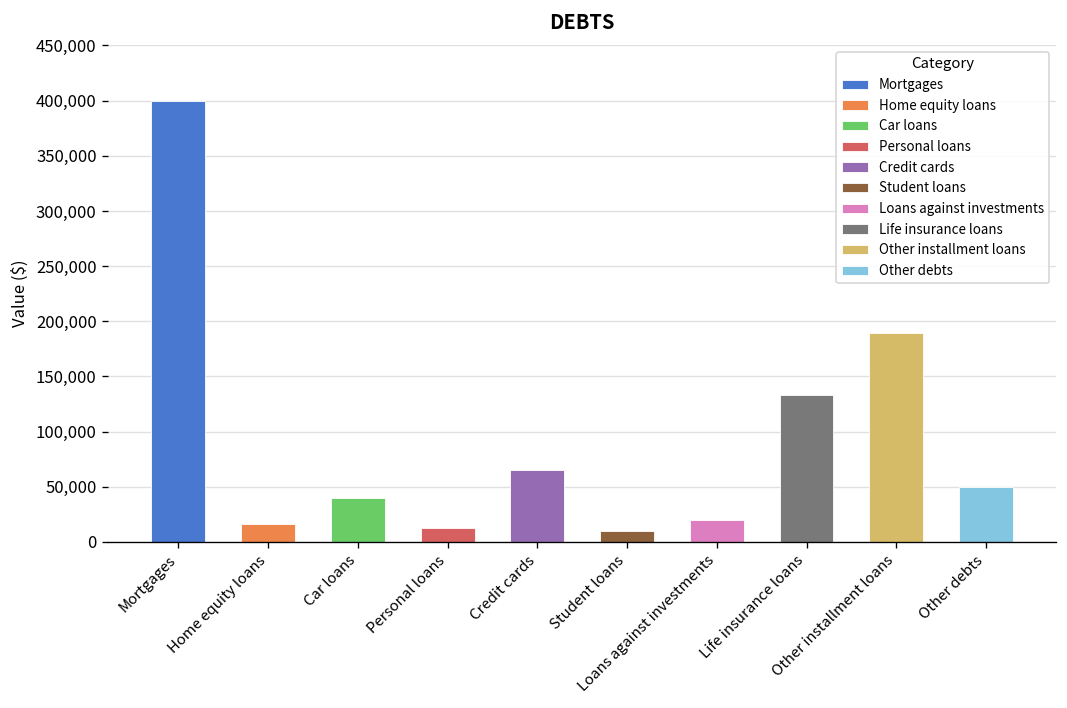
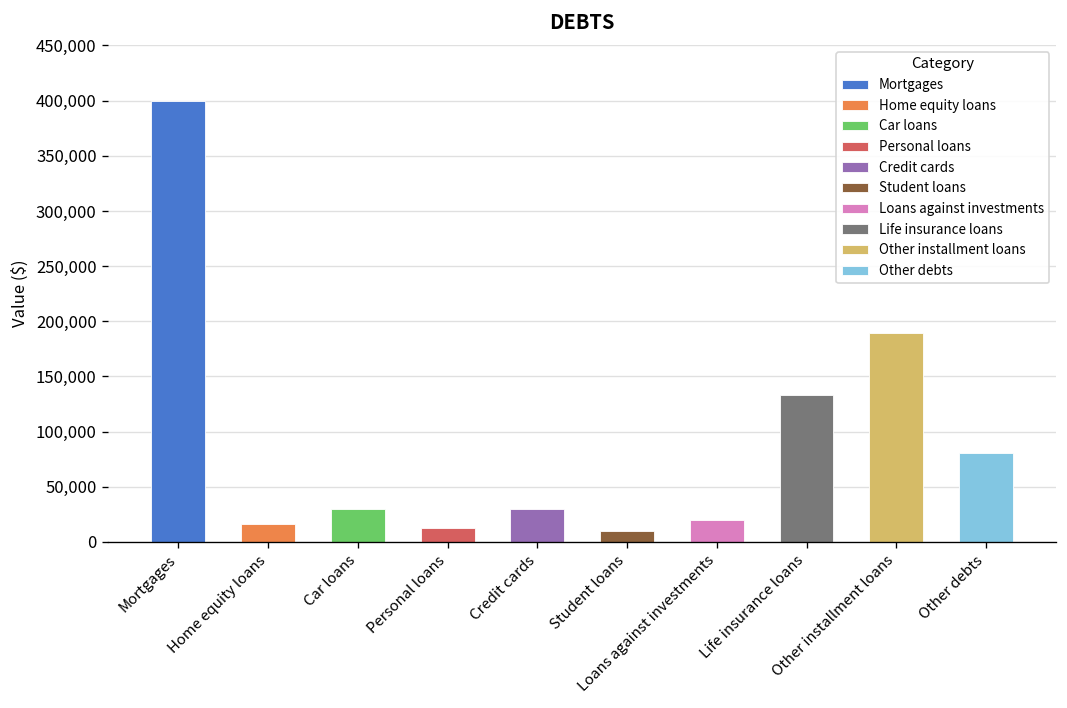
Car loans: 40,000 -> 30,000
Credit cards: 70,000 -> 30,000
Other debts: 50,000 -> 80,000
